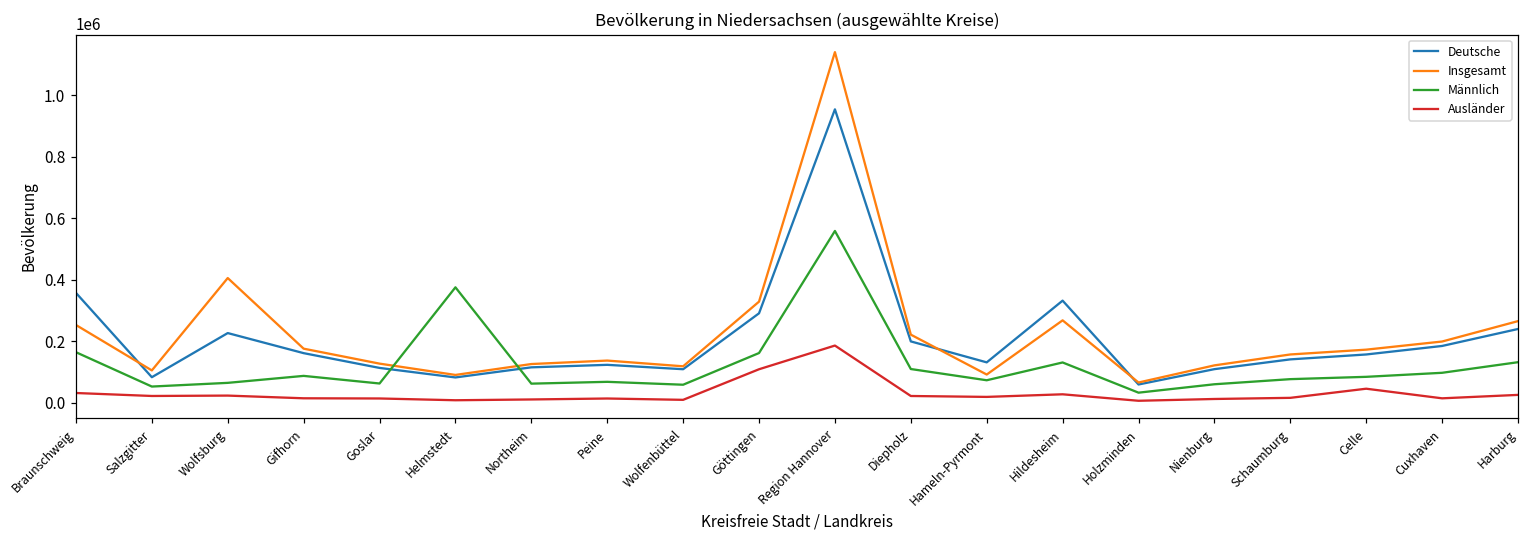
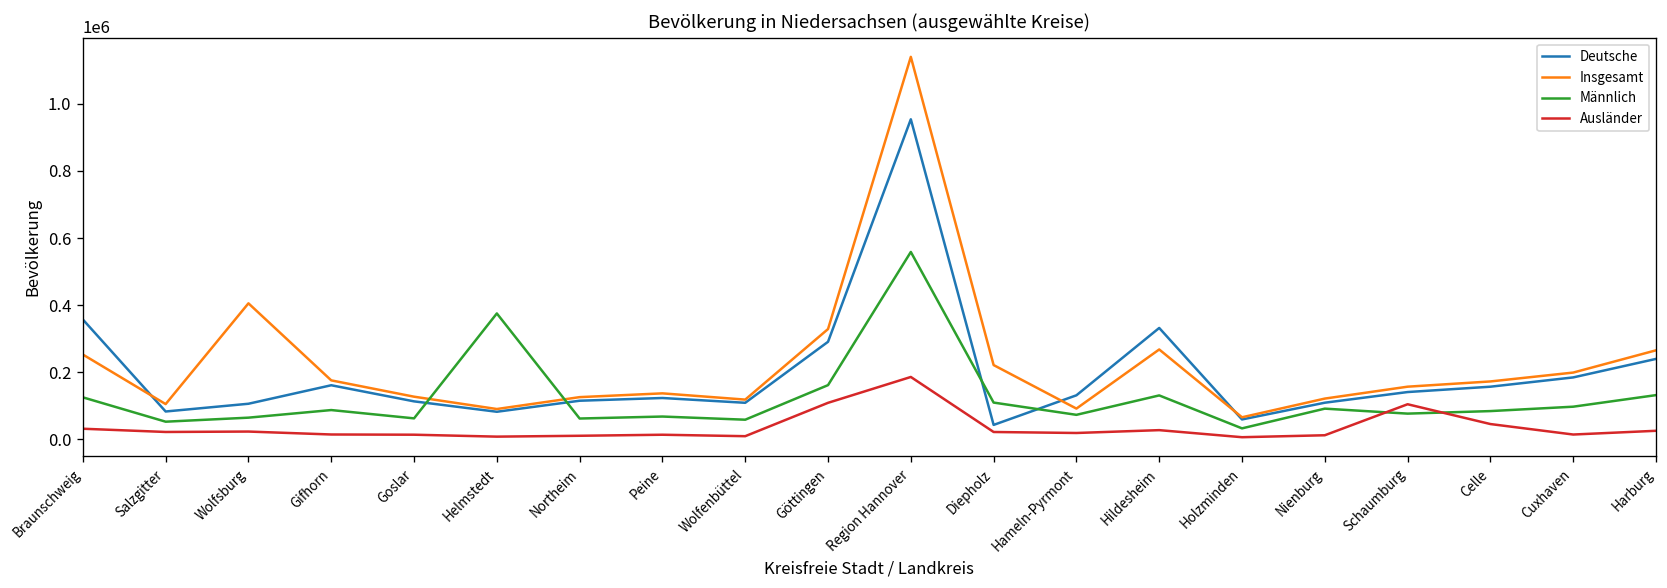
Männlich, Braunschweig: 160000 -> 130000
Deutsche, Wolfsburg: 230000 -> 110000
Deutsche, Diepholz: 200000 -> 40000
Männlich, Nienburg: 60000 -> 90000
Ausländer, Schaumburg: 20000 -> 100000
